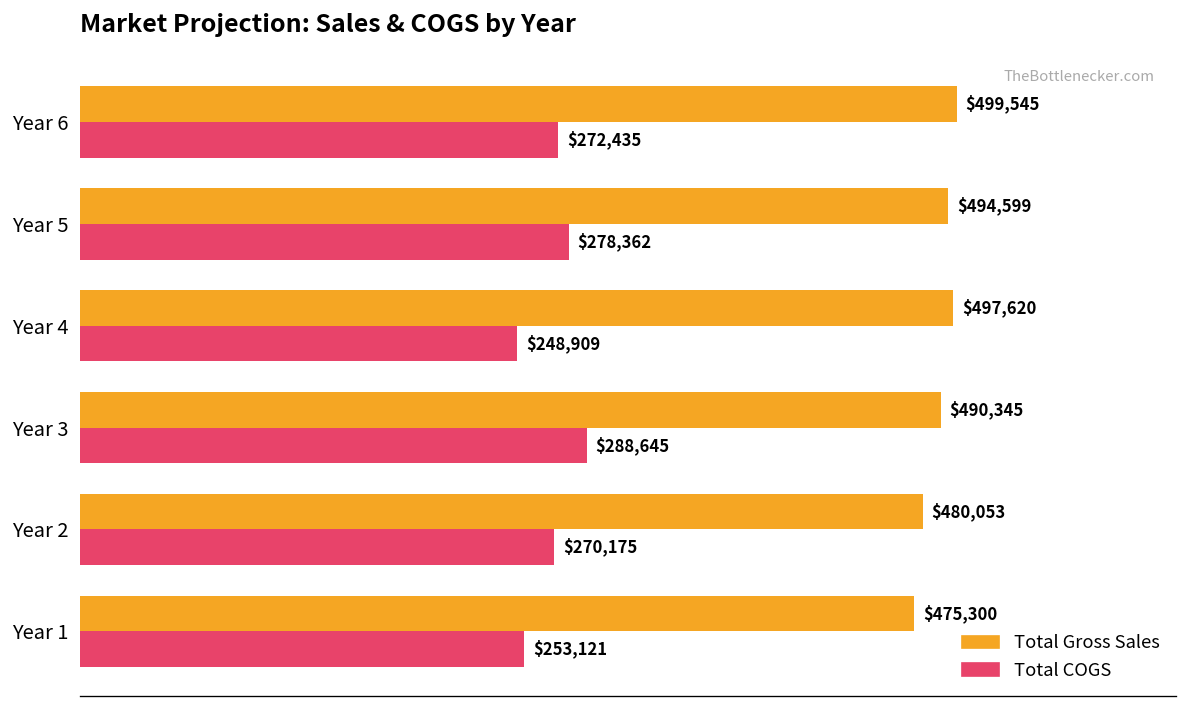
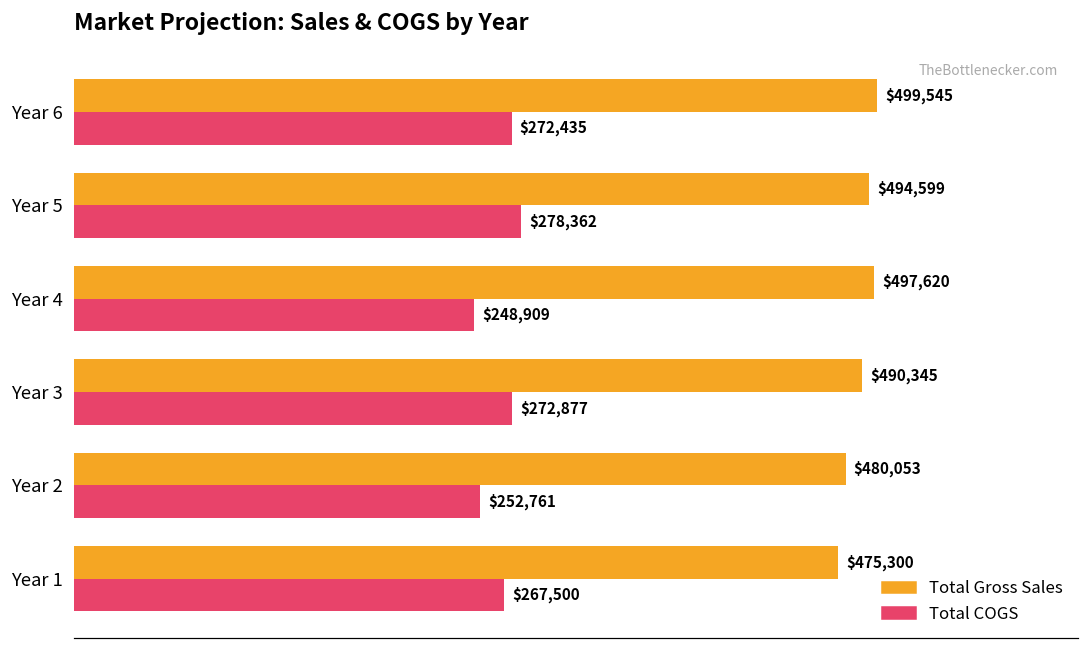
Total COGS, Year 3: $288,645 -> $272,877
Total COGS, Year 2: $270,175 -> $252,761
Total COGS, Year 1: $253,121 -> $267,500
